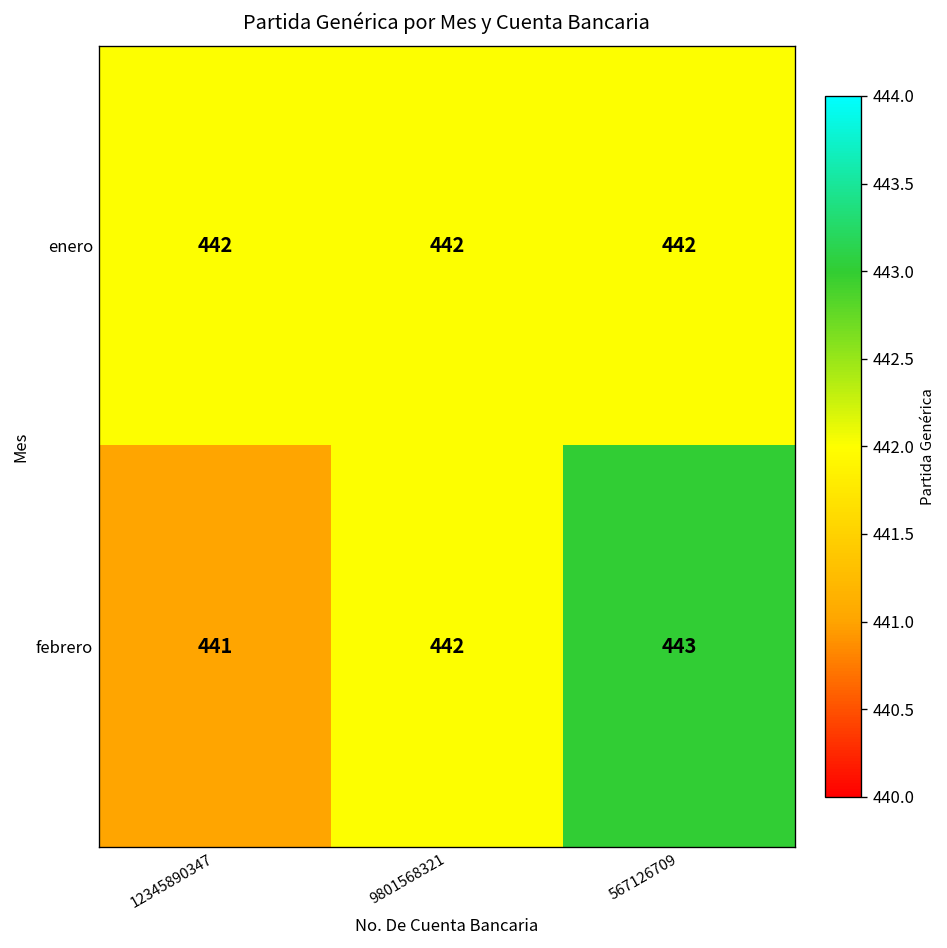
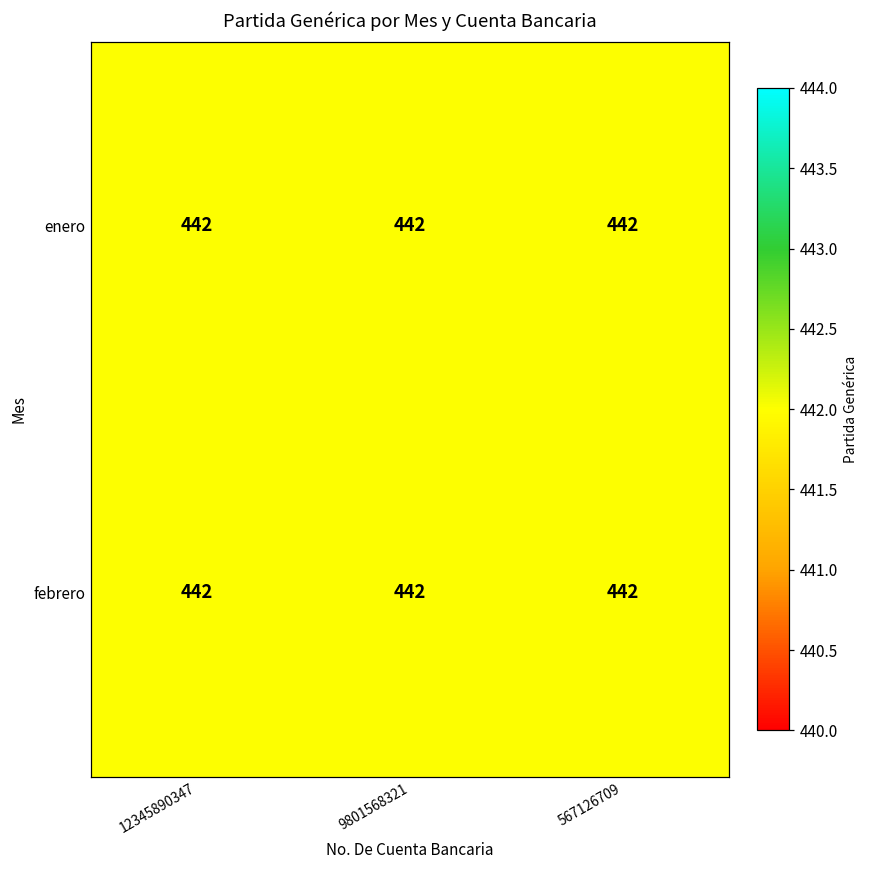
febrero, 12345890347: 441 -> 442
febrero, 567126709: 443 -> 442
